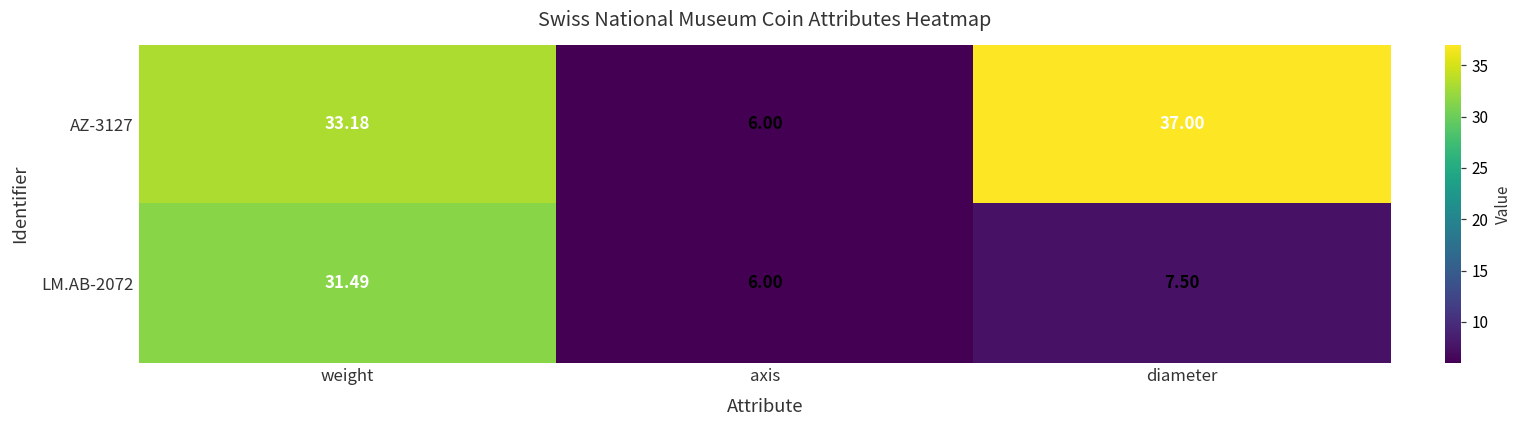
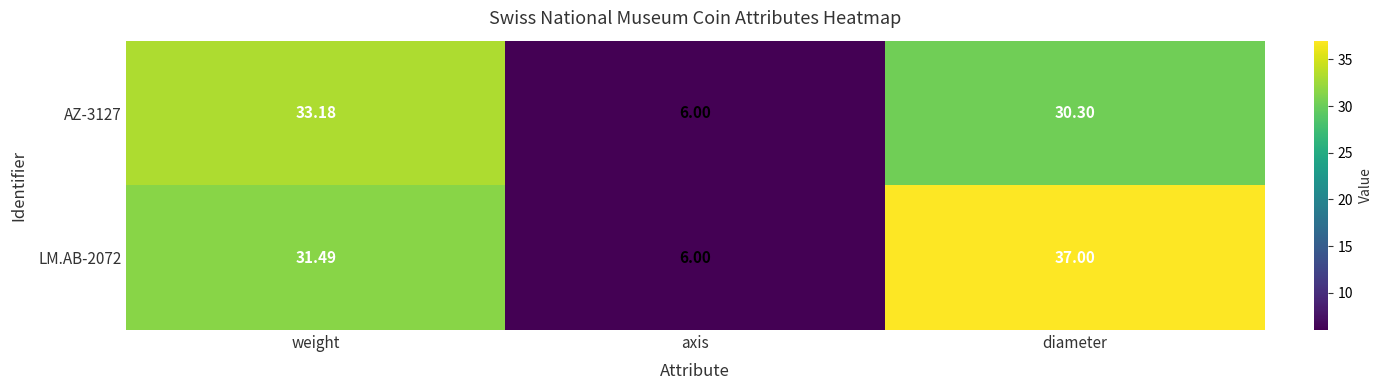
AZ-3127, diameter: 37.00 -> 30.30
LM.AB-2072, diameter: 7.50 -> 37.00
